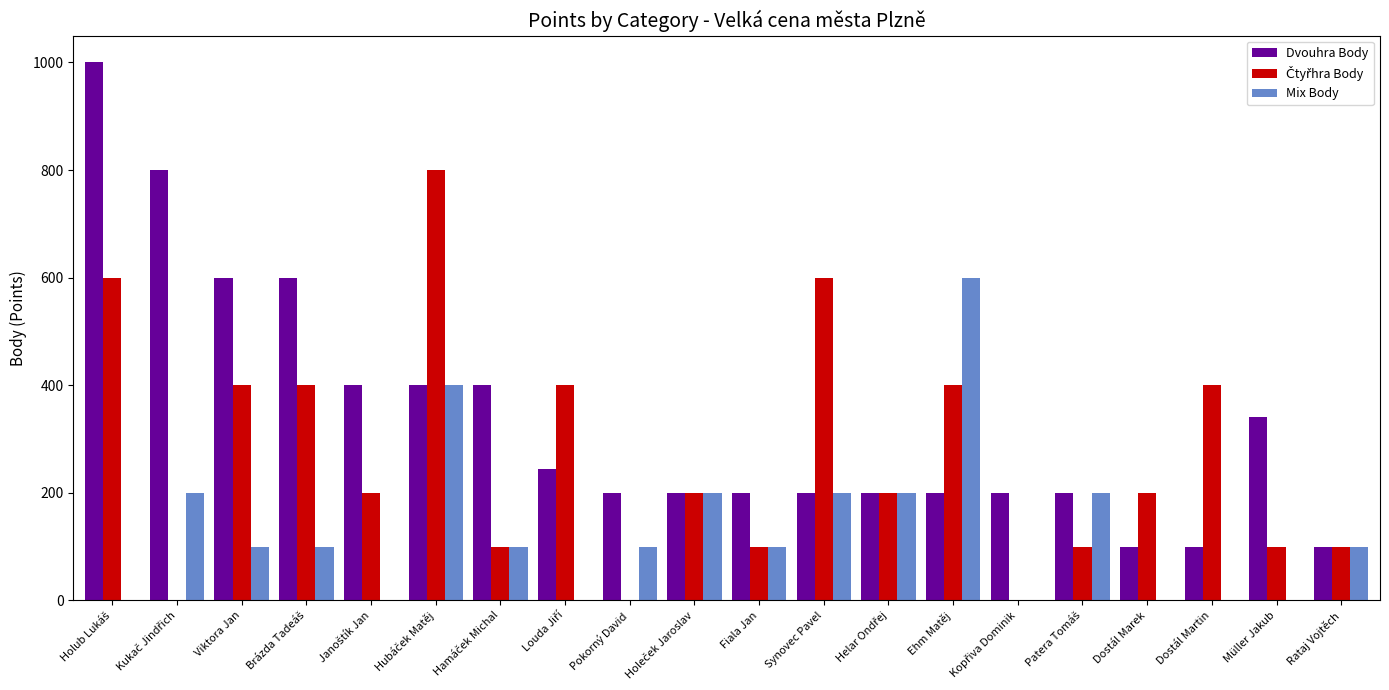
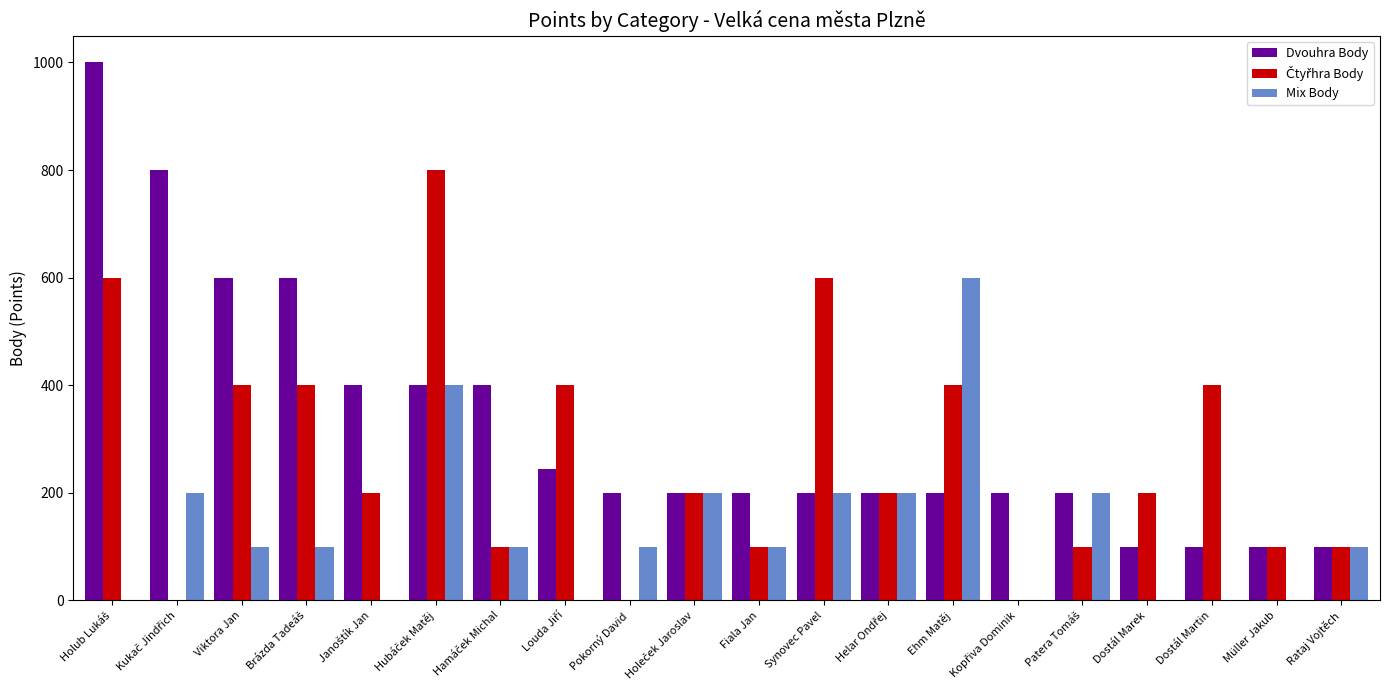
Dvouhra Body, Müller Jakub: 340 -> 100
